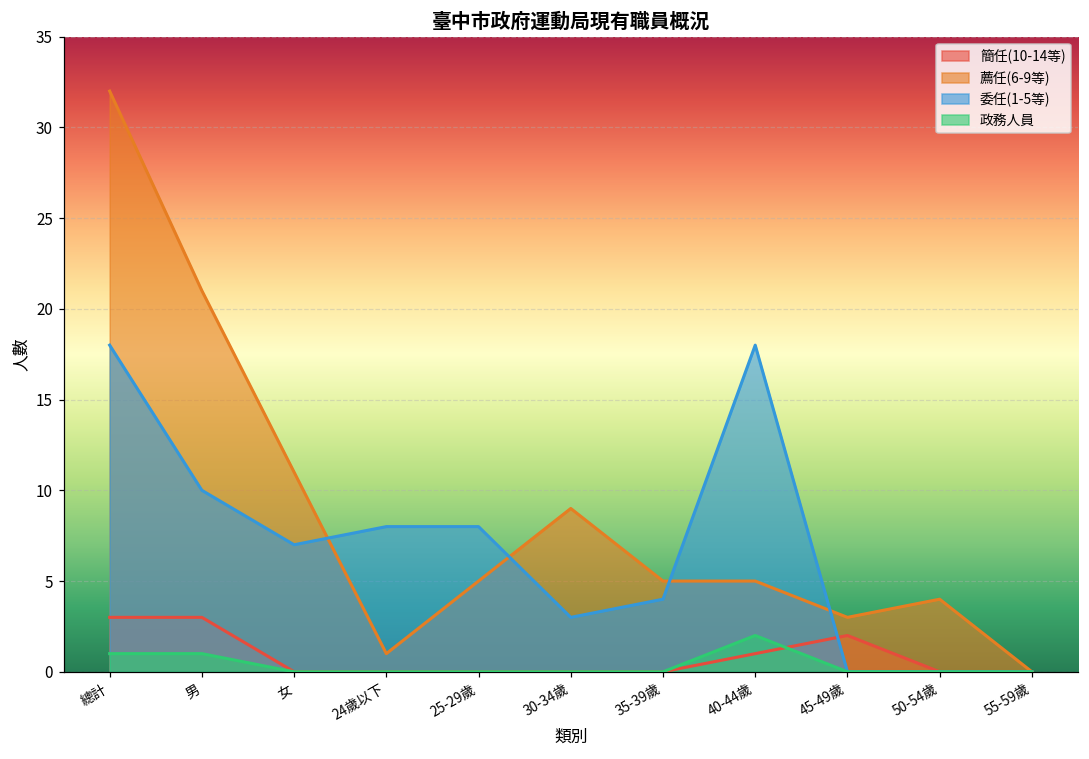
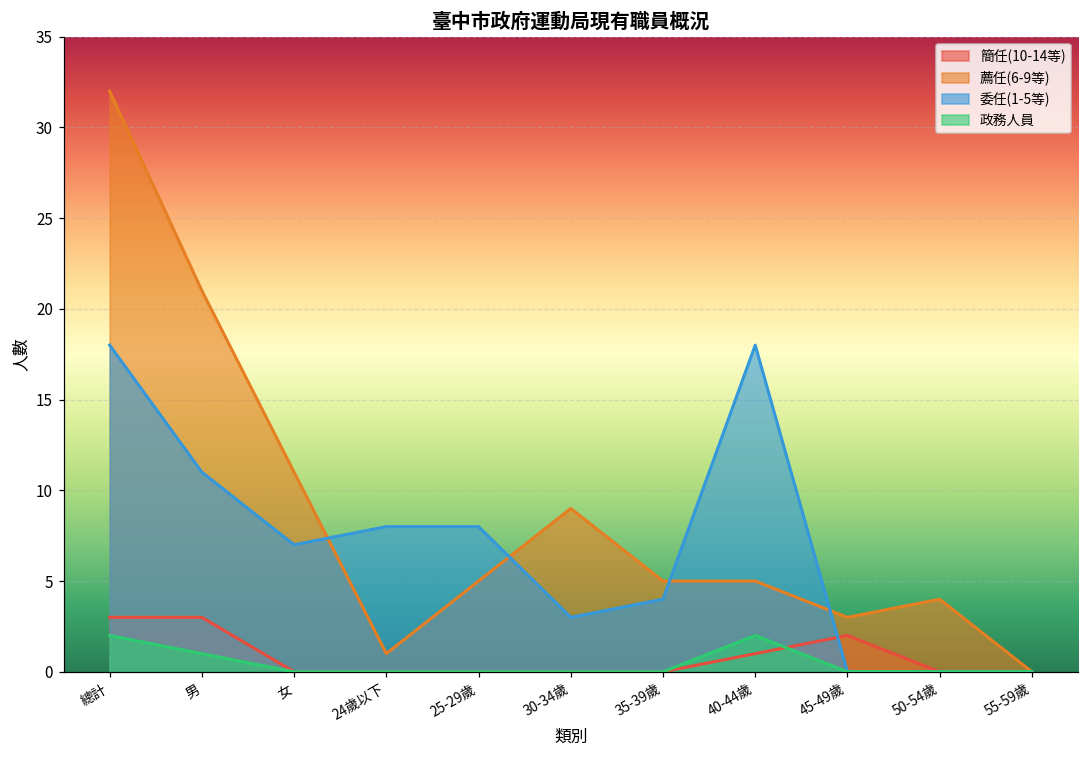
政務人員, 總計: 1 -> 2
委任(1-5等), 男: 10 -> 11
